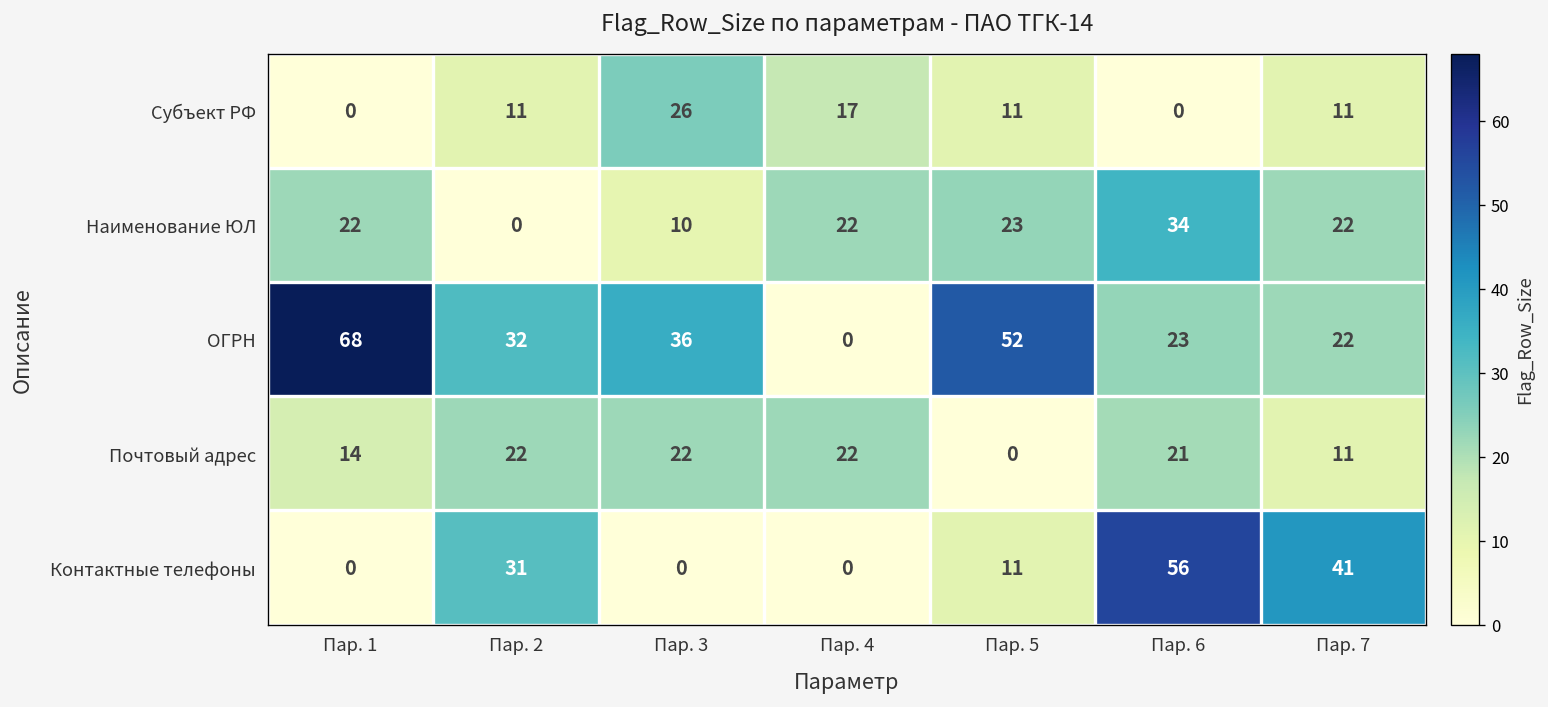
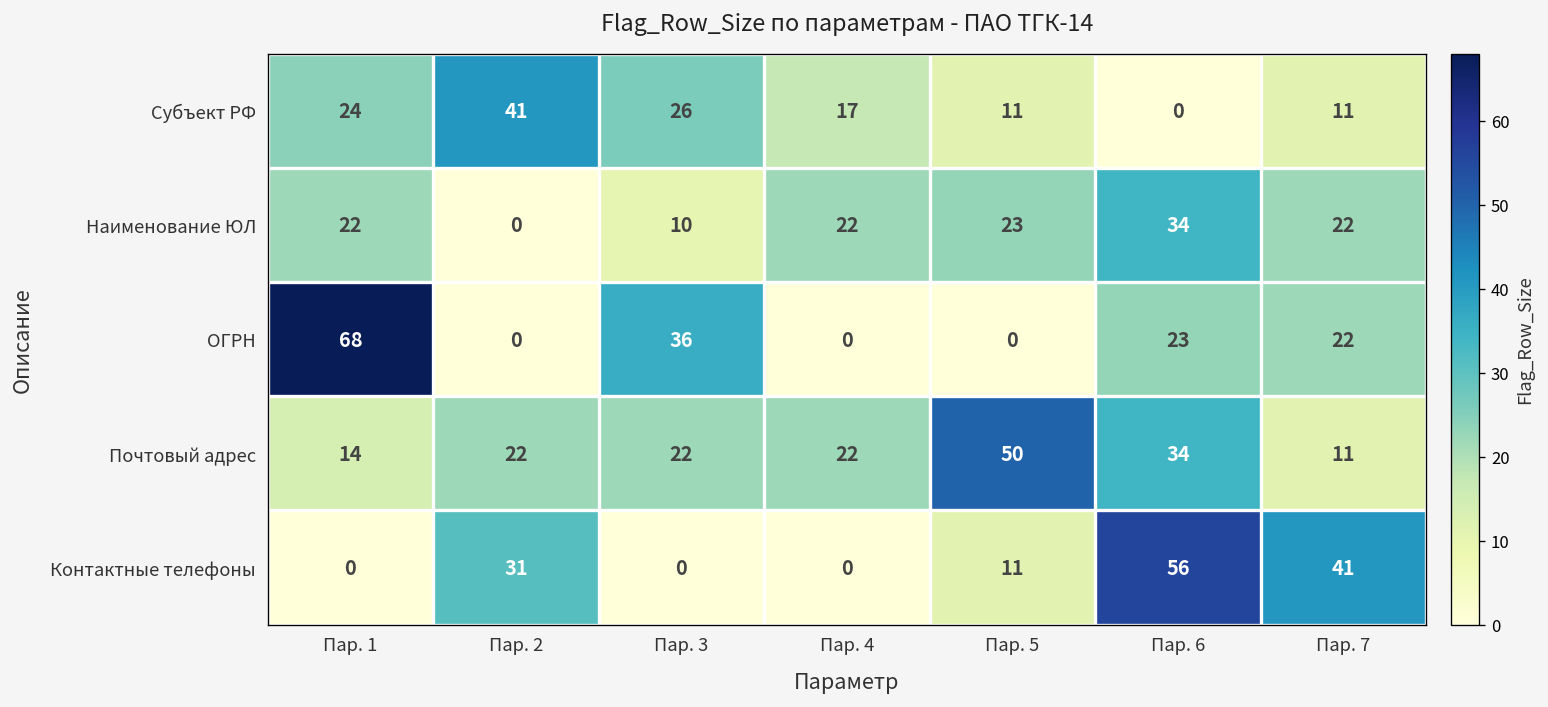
Субъект РФ, Пар. 1: 0 -> 24
Субъект РФ, Пар. 2: 11 -> 41
ОГРН, Пар. 2: 32 -> 0
ОГРН, Пар. 5: 52 -> 0
Почтовый адрес, Пар. 5: 0 -> 50
Почтовый адрес, Пар. 6: 21 -> 34
